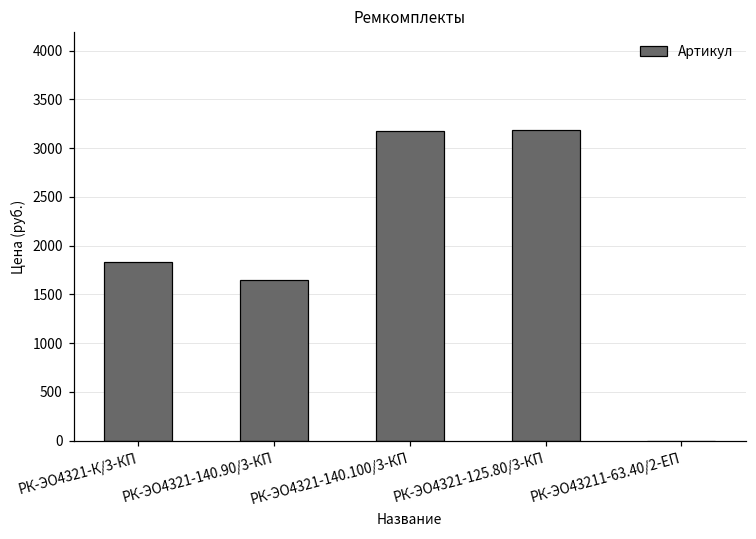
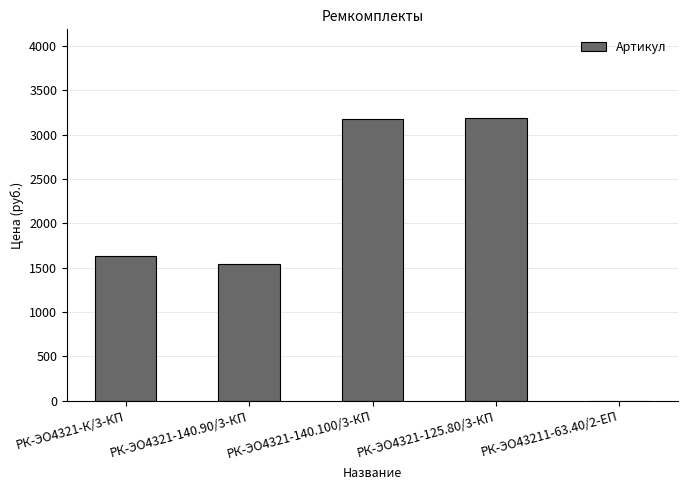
РК-ЭО4321-К/3-КП: 1800 -> 1600
РК-ЭО4321-140.90/3-КП: 1600 -> 1500
